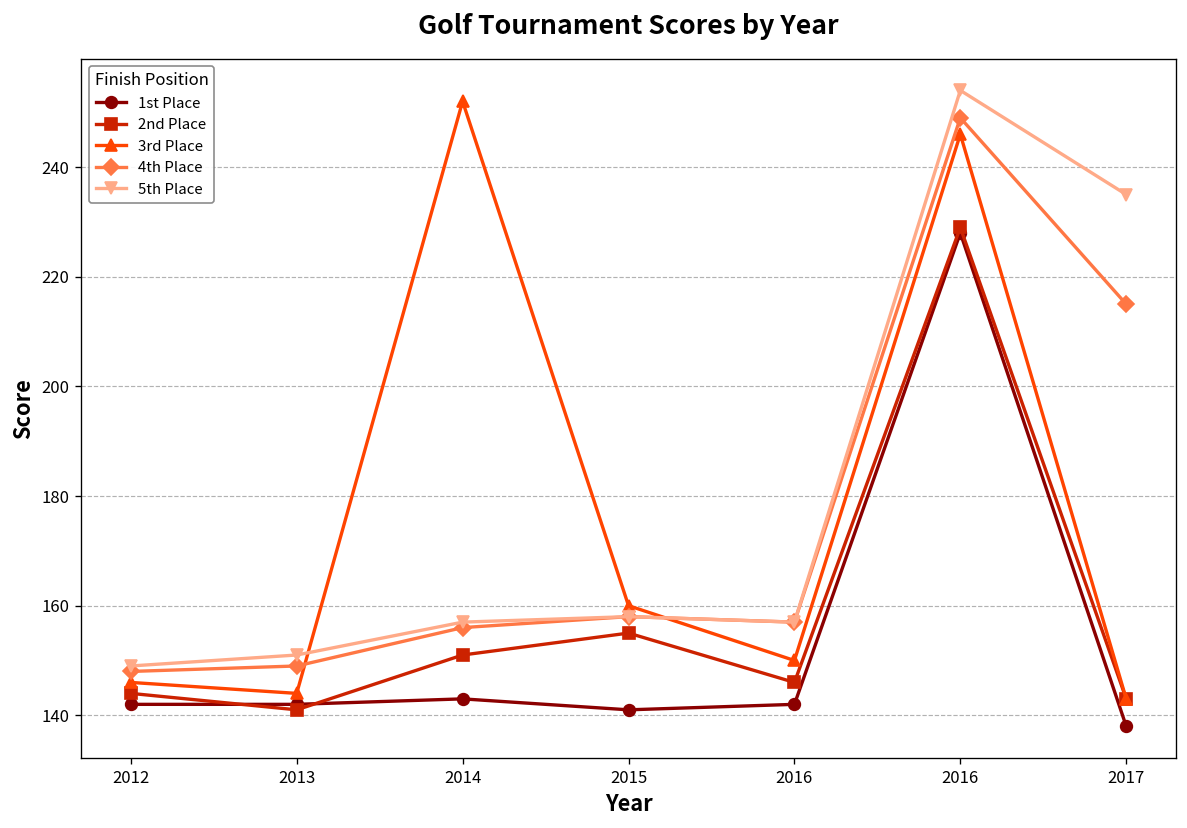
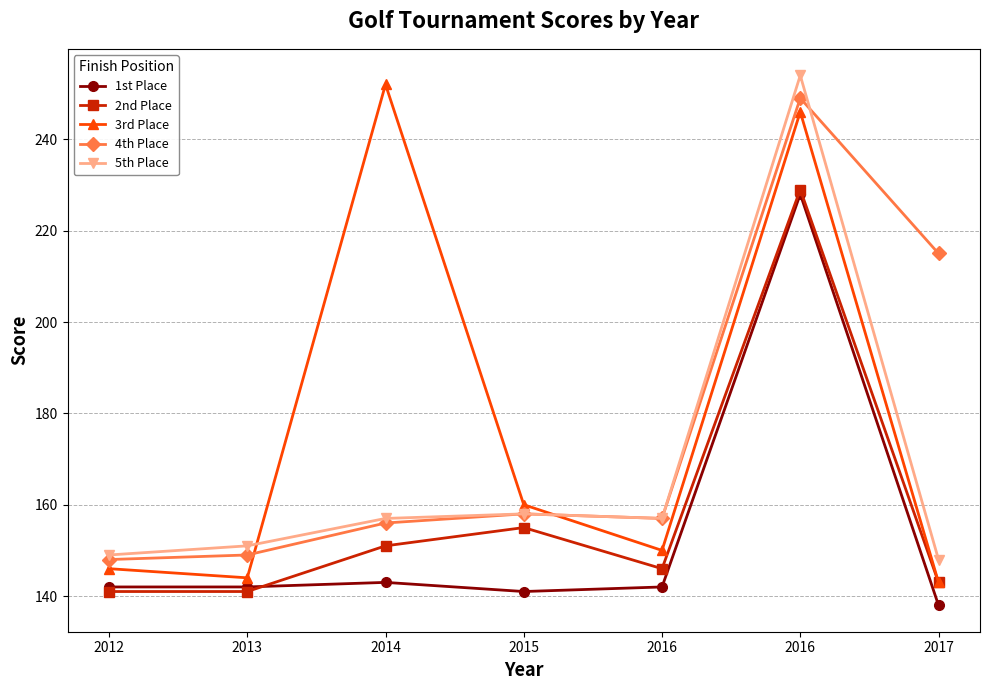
2nd Place, 2012: 144 -> 141
5th Place, 2017: 235 -> 148
